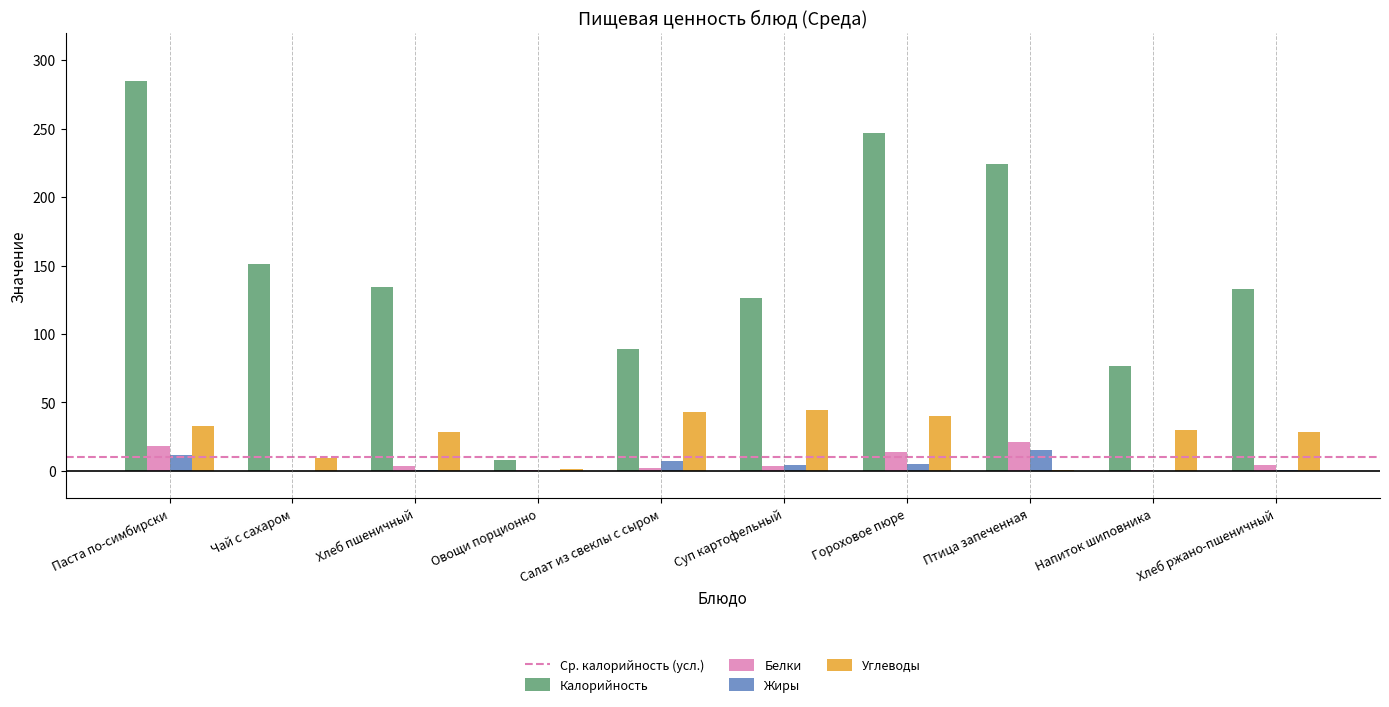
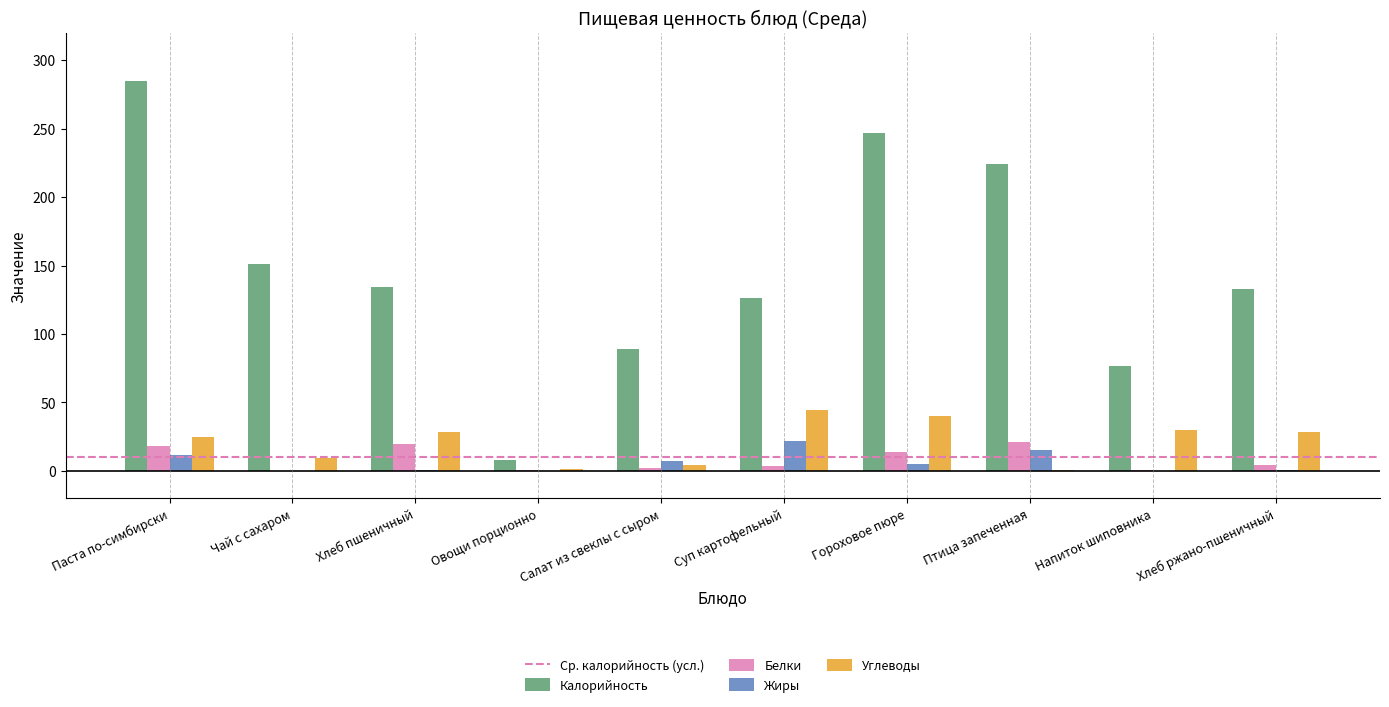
Углеводы, Паста по-симбирски: 33 -> 25
Белки, Хлеб пшеничный: 4 -> 20
Углеводы, Салат из свеклы с сыром: 43 -> 4
Жиры, Суп картофельный: 4 -> 22
